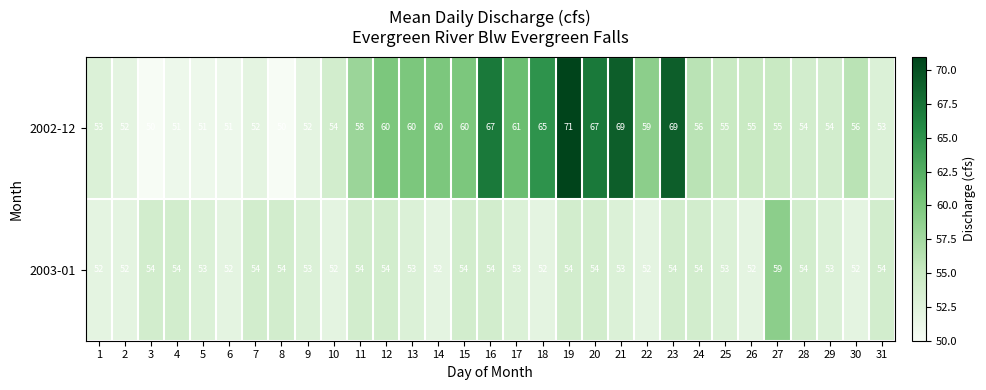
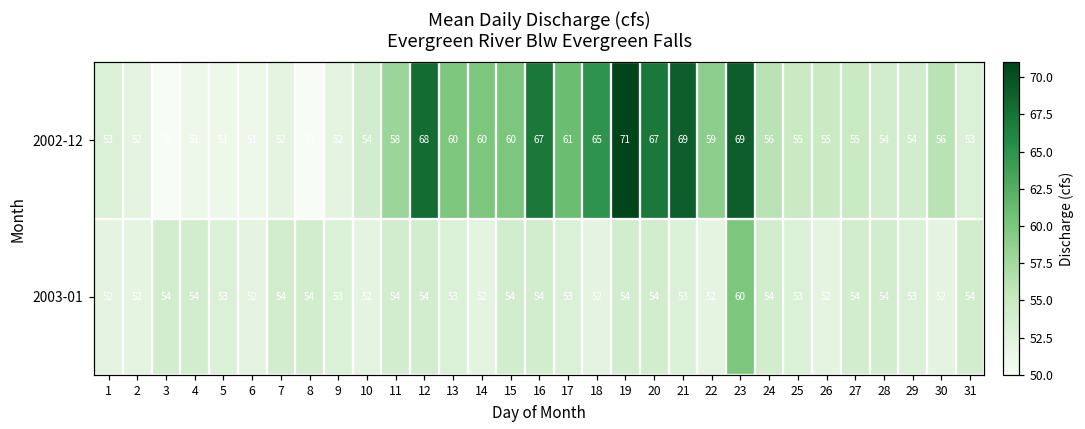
2002-12, 12: 60 -> 68
2003-01, 23: 54 -> 60
2003-01, 27: 59 -> 54
